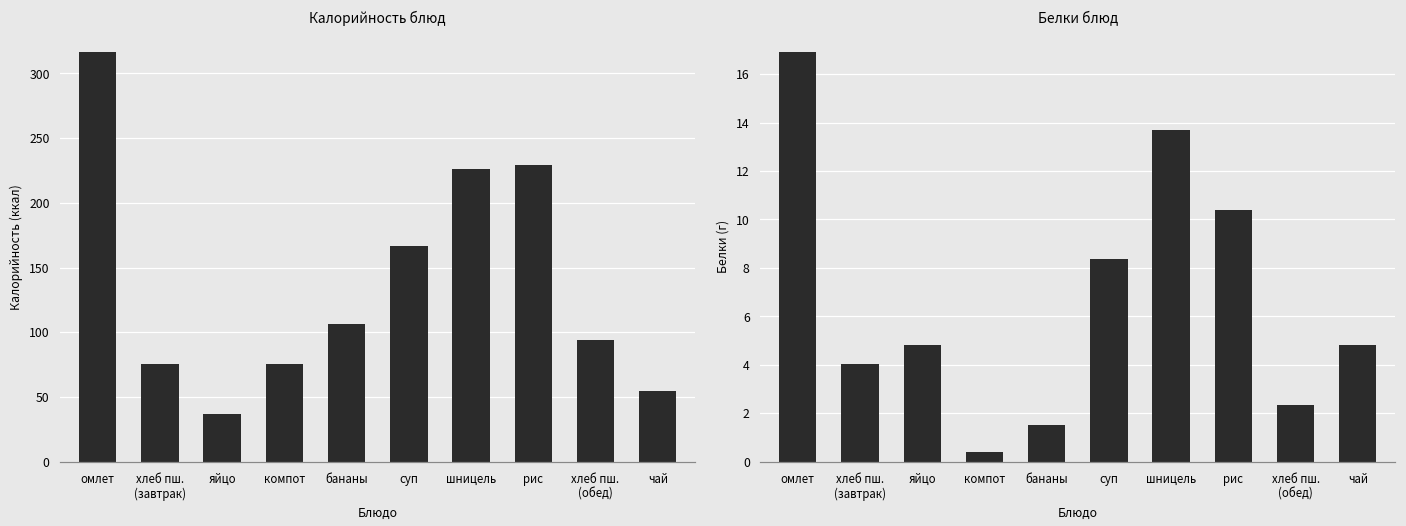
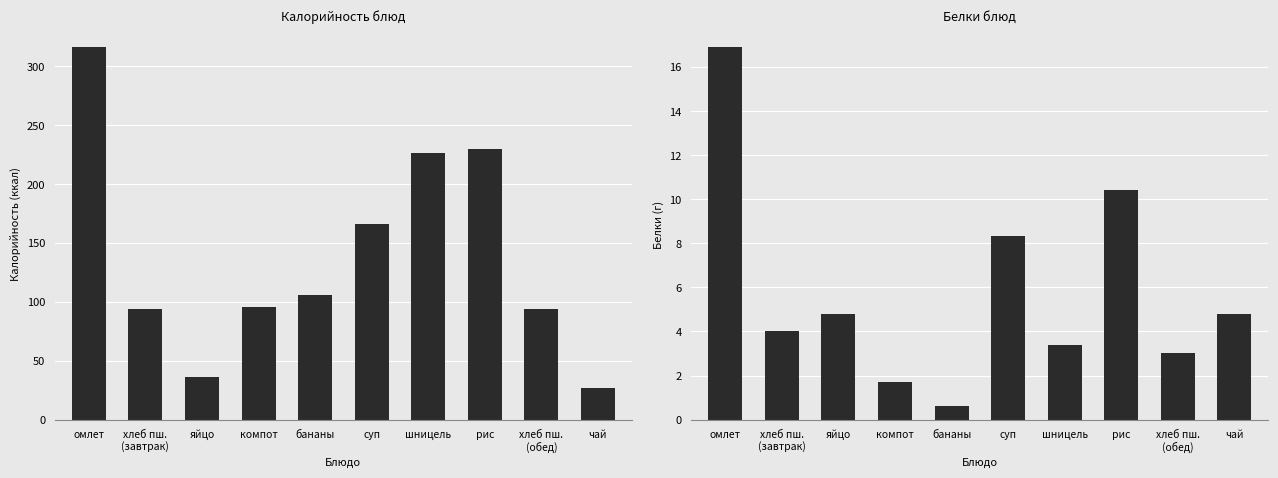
Калорийность блюд, хлеб пш. (завтрак): 76 -> 94
Калорийность блюд, компот: 76 -> 96
Калорийность блюд, чай: 55 -> 27
Белки блюд, компот: 0.4 -> 1.7
Белки блюд, бананы: 1.5 -> 0.6
Белки блюд, шницель: 13.7 -> 3.4
Белки блюд, хлеб пш. (обед): 2.4 -> 3.0
